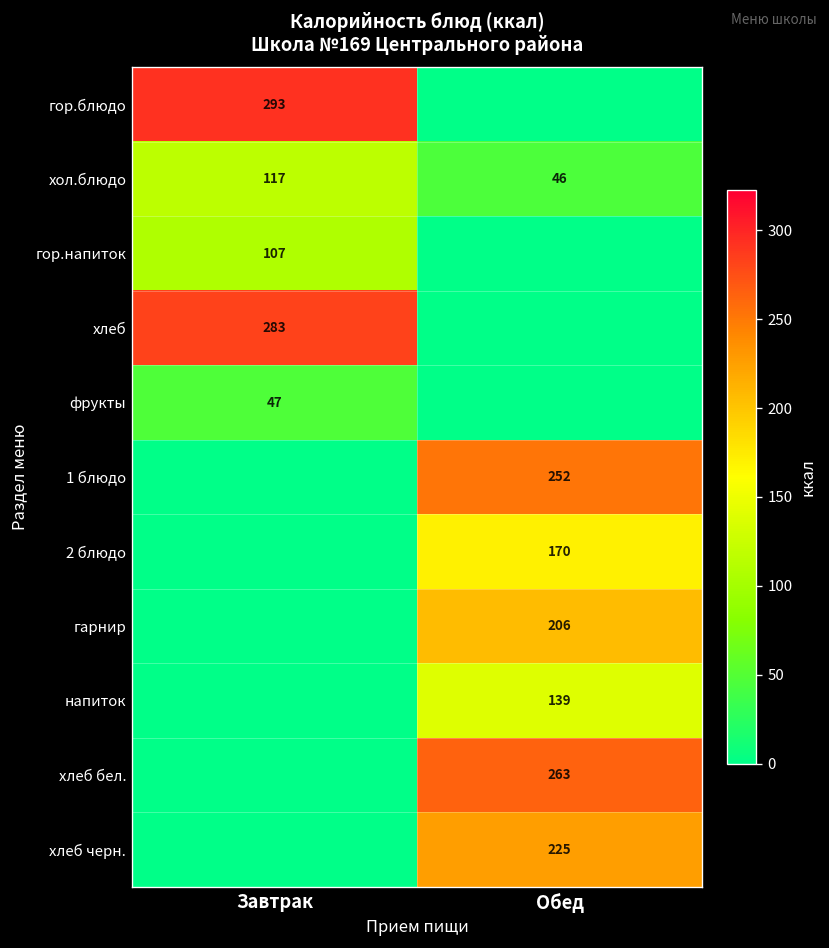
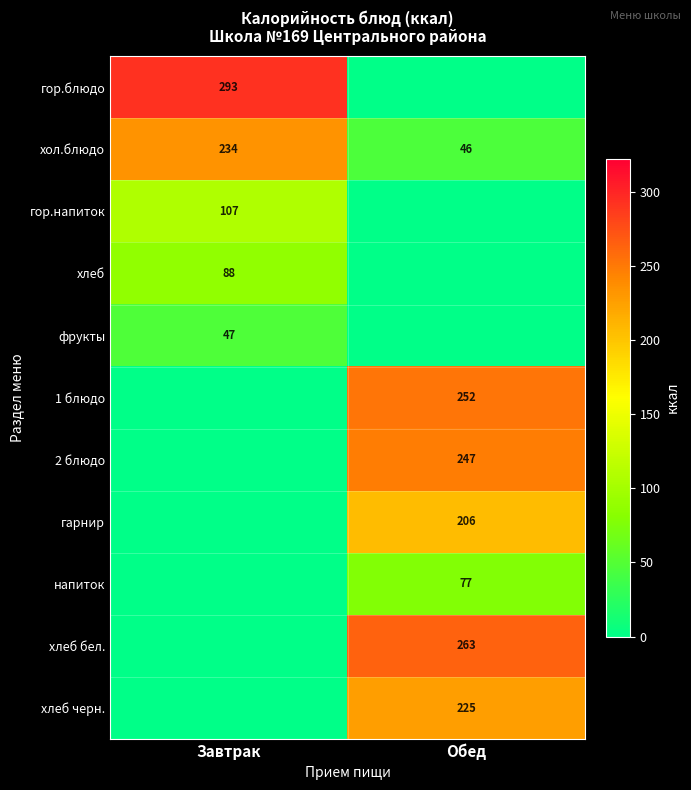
хол.блюдо, Завтрак: 117 -> 234
хлеб, Завтрак: 283 -> 88
2 блюдо, Обед: 170 -> 247
напиток, Обед: 139 -> 77
